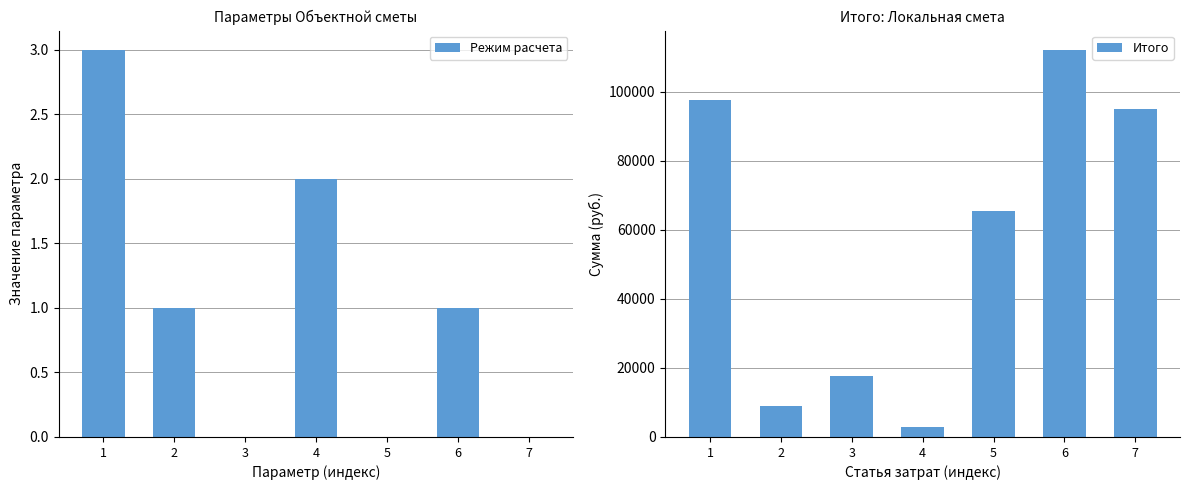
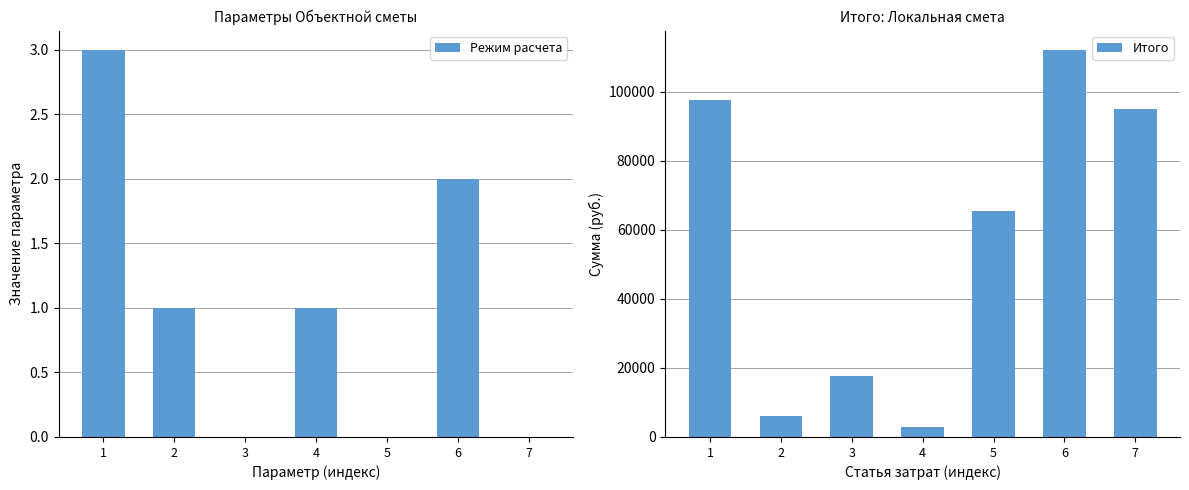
Параметры Объектной сметы, 4: 2 -> 1
Параметры Объектной сметы, 6: 1 -> 2
Итого: Локальная смета, 2: 9000 -> 6000
